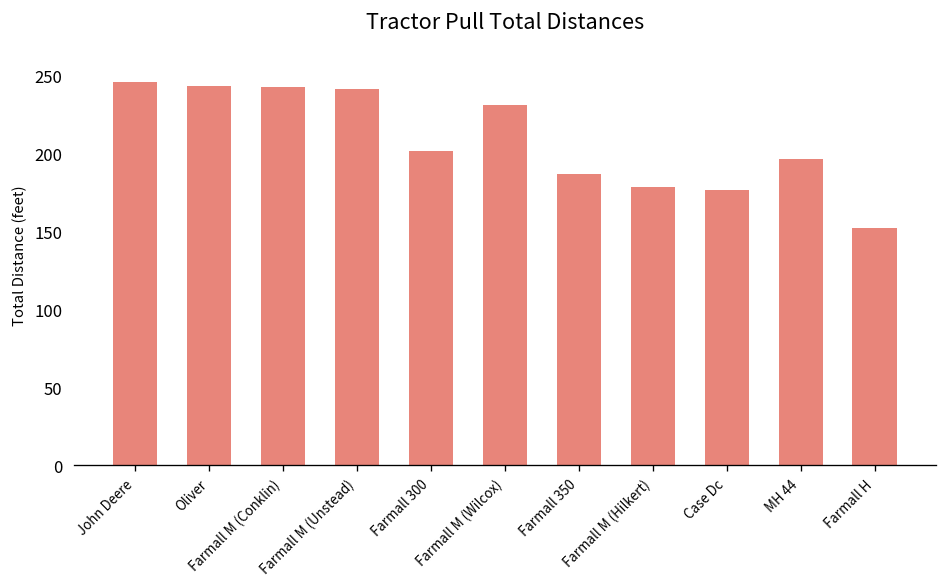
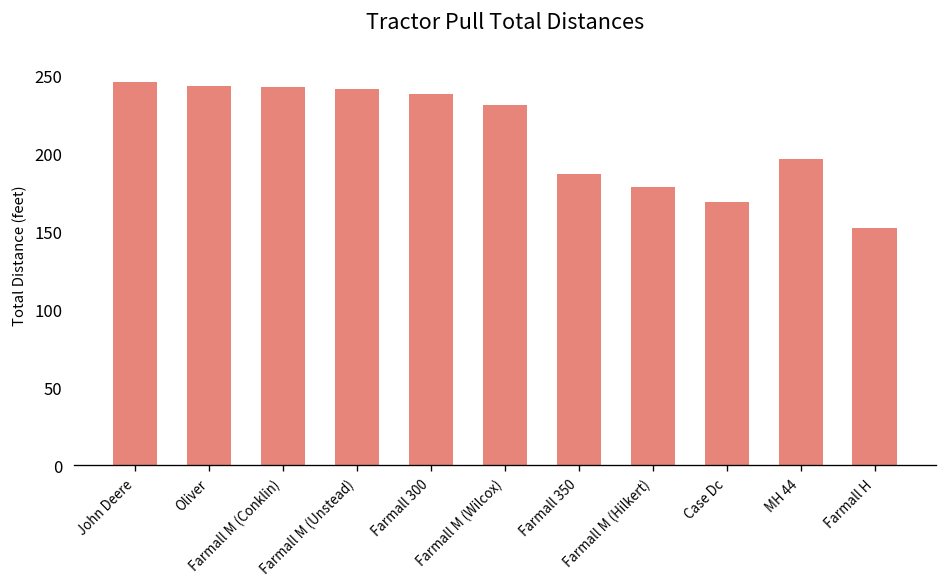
Farmall 300: 202 -> 238
Case Dc: 177 -> 169
